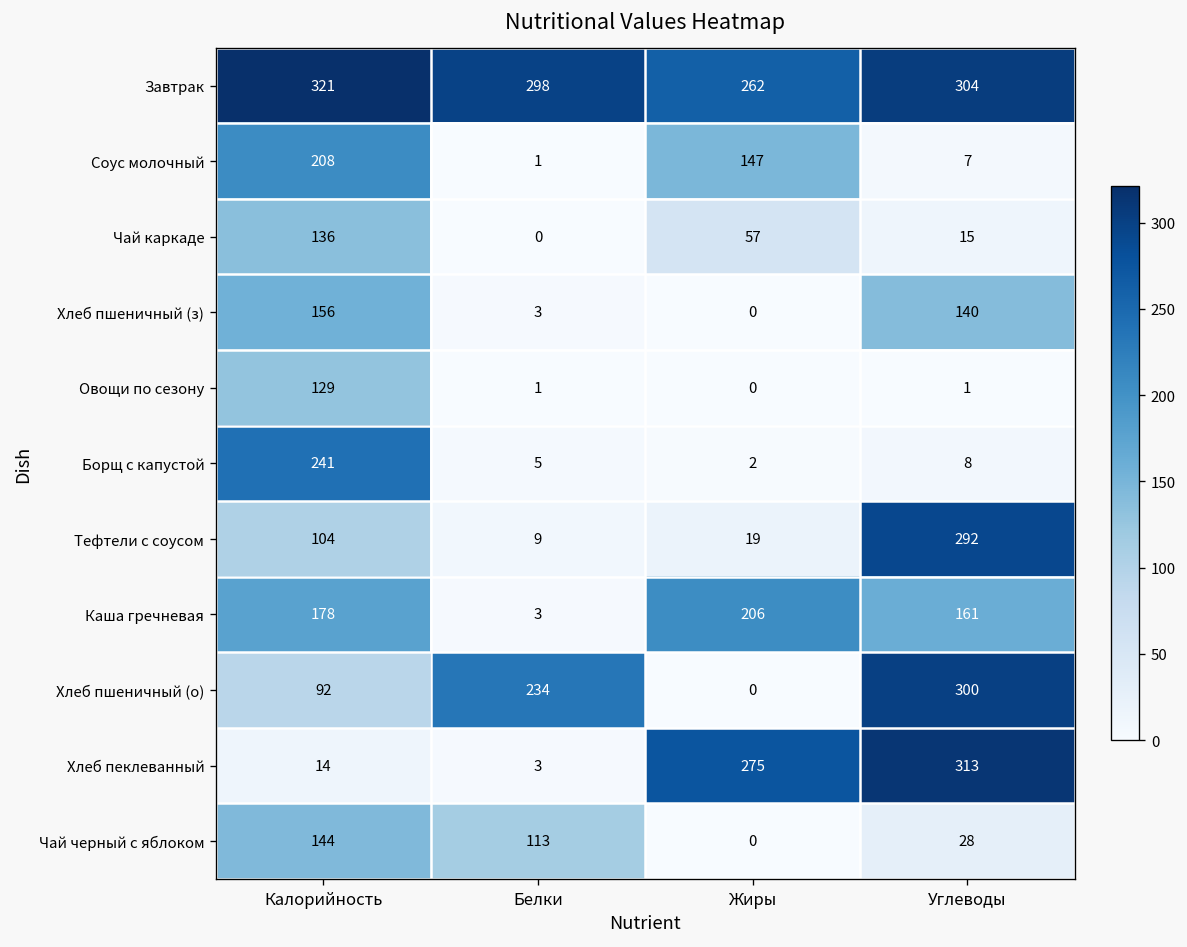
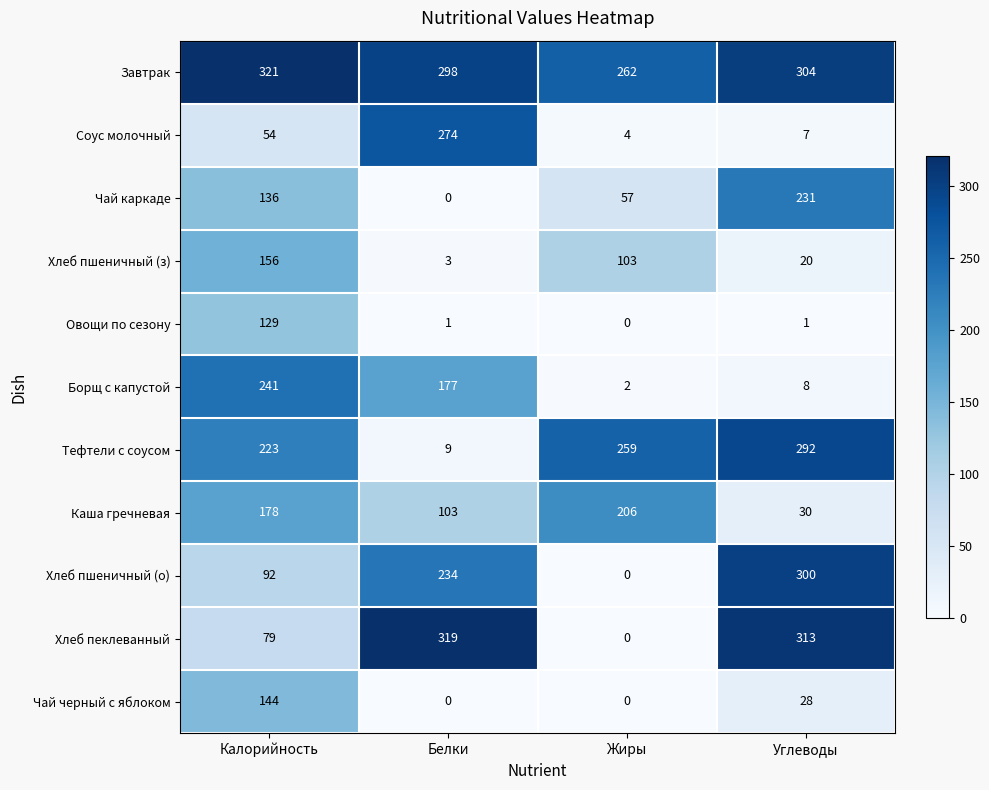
Соус молочный, Калорийность: 208 -> 54
Соус молочный, Белки: 1 -> 274
Соус молочный, Жиры: 147 -> 4
Чай каркаде, Углеводы: 15 -> 231
Хлеб пшеничный (з), Жиры: 0 -> 103
Хлеб пшеничный (з), Углеводы: 140 -> 20
Борщ с капустой, Белки: 5 -> 177
Тефтели с соусом, Калорийность: 104 -> 223
Тефтели с соусом, Жиры: 19 -> 259
Каша гречневая, Белки: 3 -> 103
Каша гречневая, Углеводы: 161 -> 30
Хлеб пеклеванный, Калорийность: 14 -> 79
Хлеб пеклеванный, Белки: 3 -> 319
Хлеб пеклеванный, Жиры: 275 -> 0
Чай черный с яблоком, Белки: 113 -> 0
